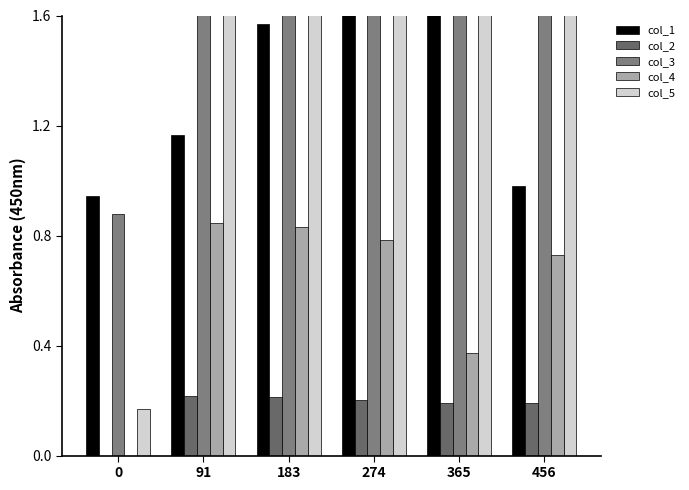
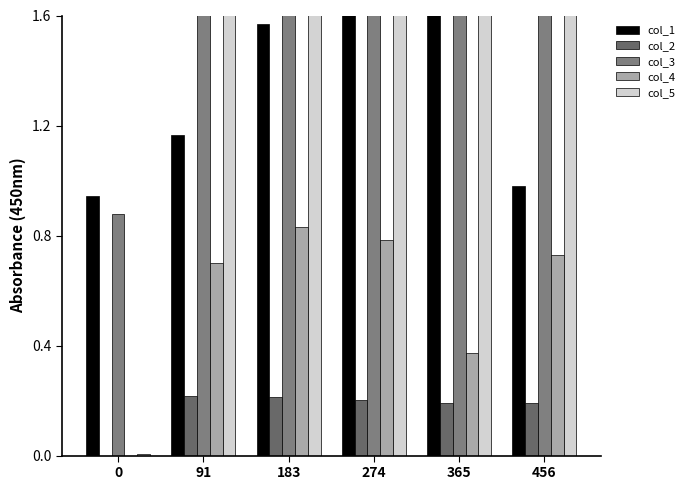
col_5, 0: 0.17 -> 0.00
col_4, 91: 0.85 -> 0.70
